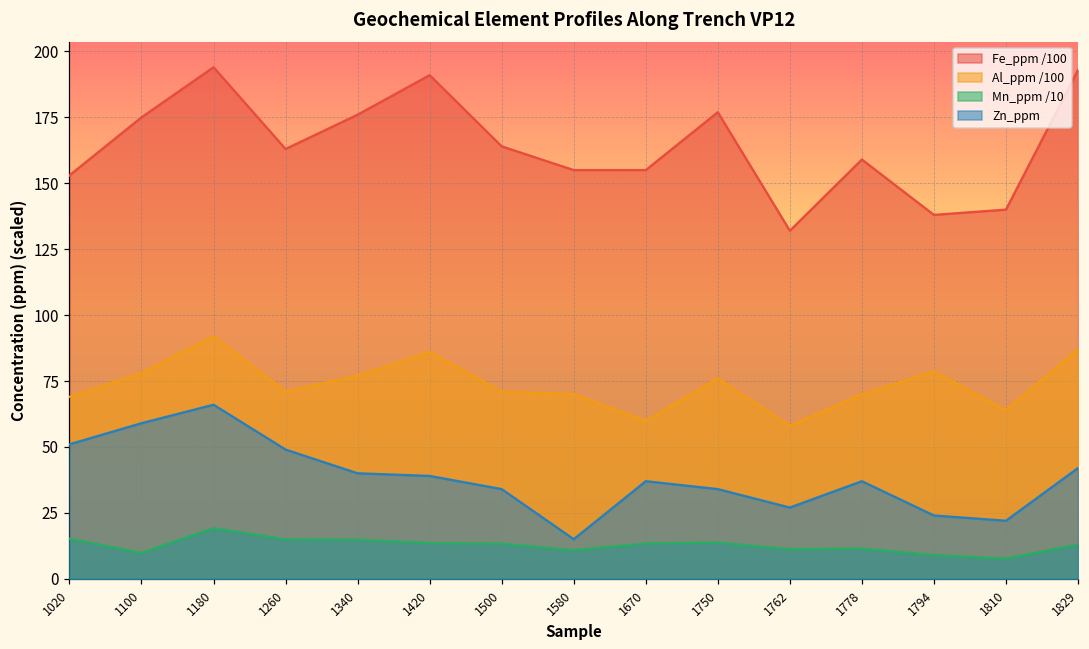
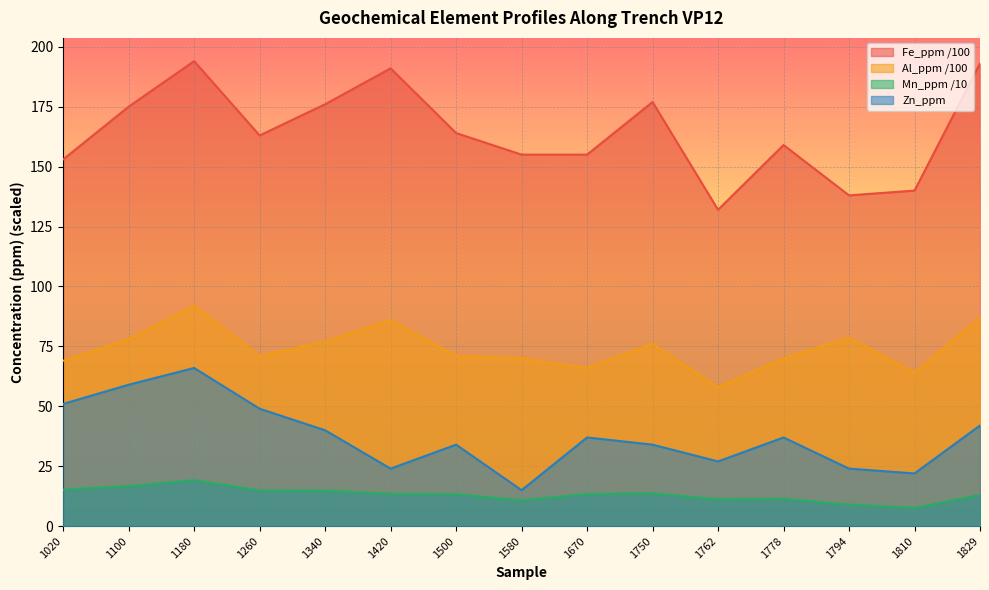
Mn_ppm /10, 1100: 10 -> 17
Zn_ppm, 1420: 39 -> 24
Al_ppm /100, 1670: 60 -> 66
